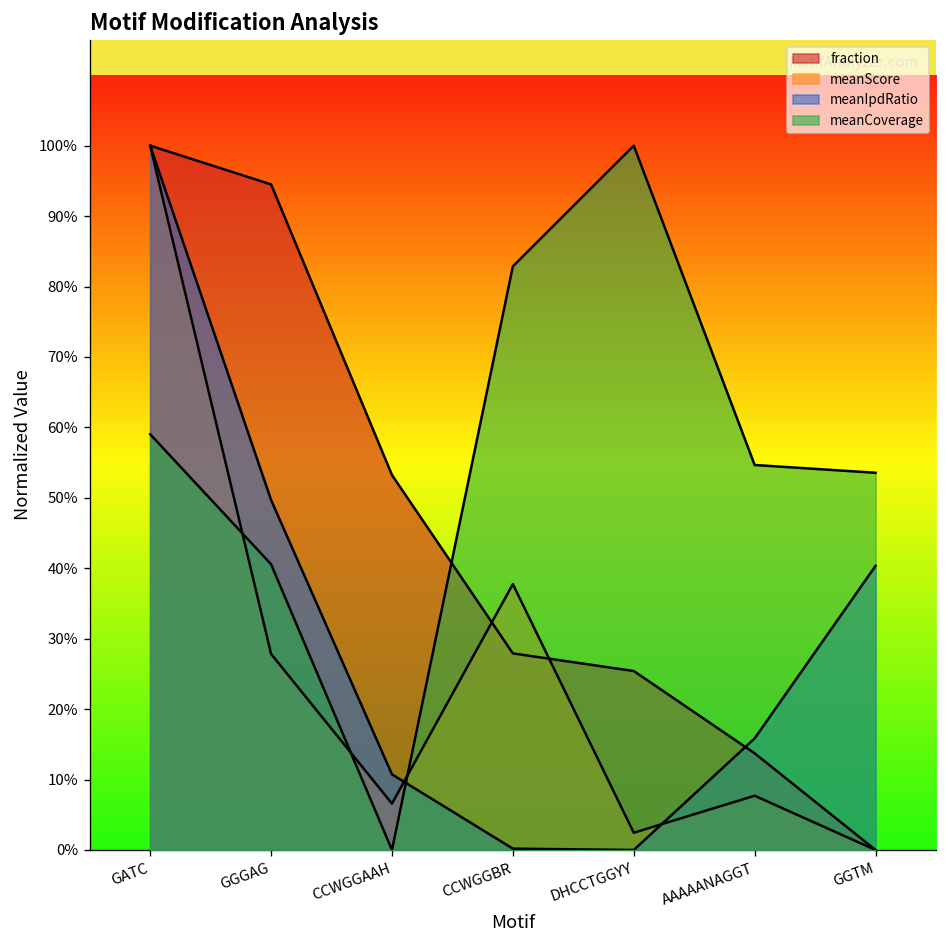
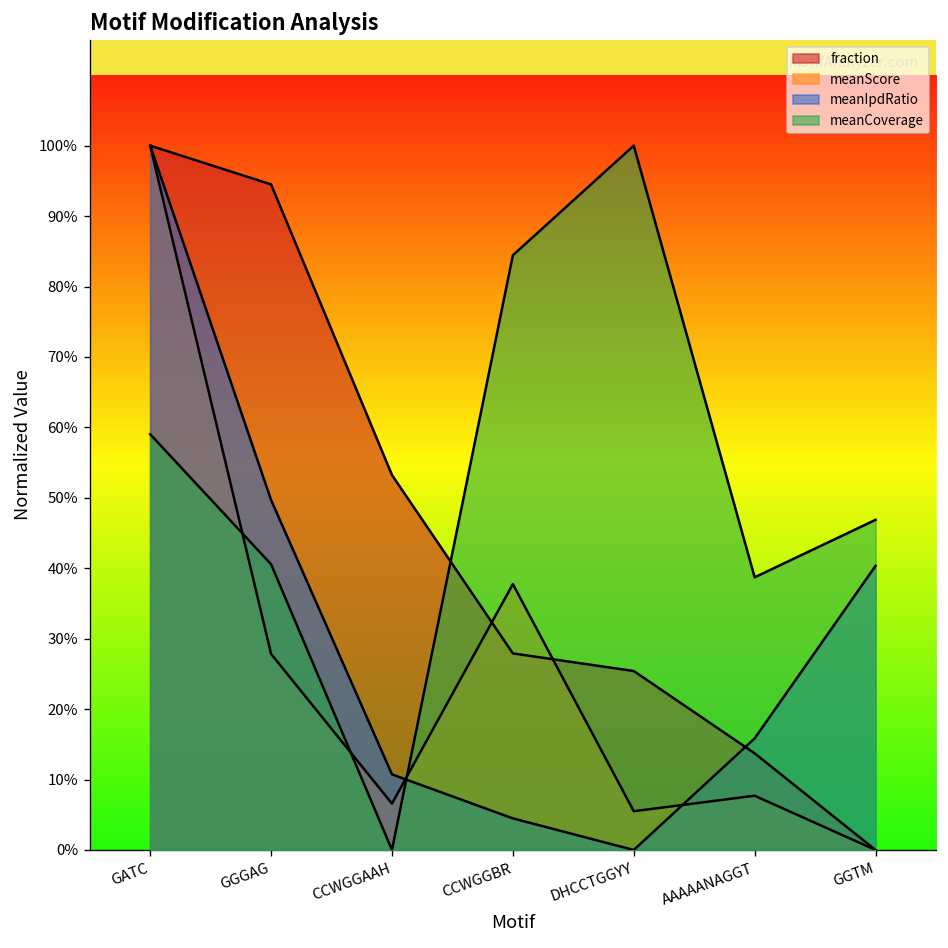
meanIpdRatio, CCWGGBR: 0% -> 4%
meanCoverage, CCWGGBR: 83% -> 84%
meanScore, DHCCTGGYY: 2% -> 6%
meanCoverage, AAAAANAGGT: 55% -> 39%
meanCoverage, GGTM: 54% -> 47%
